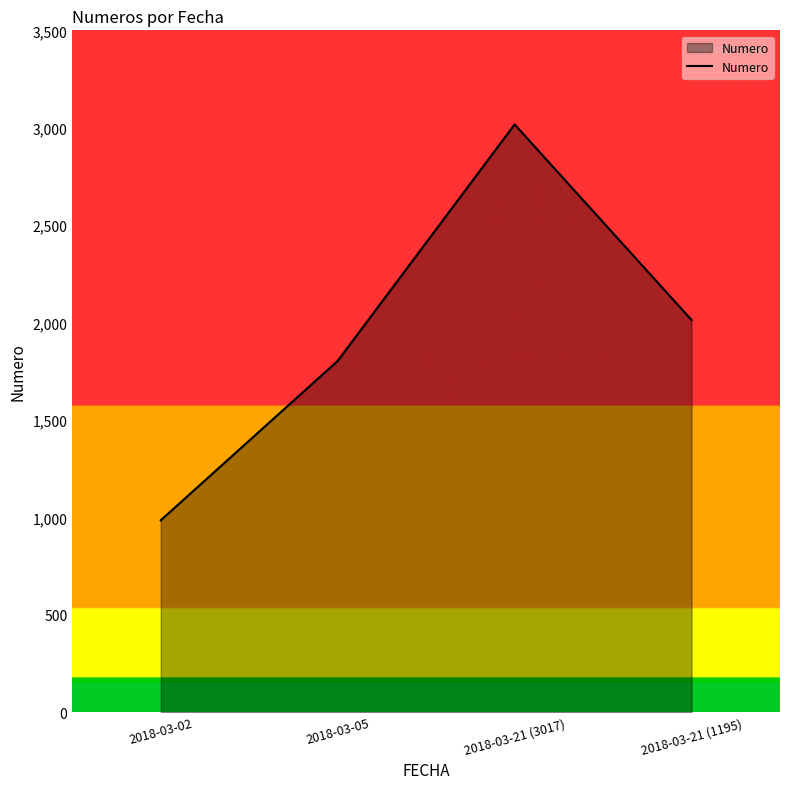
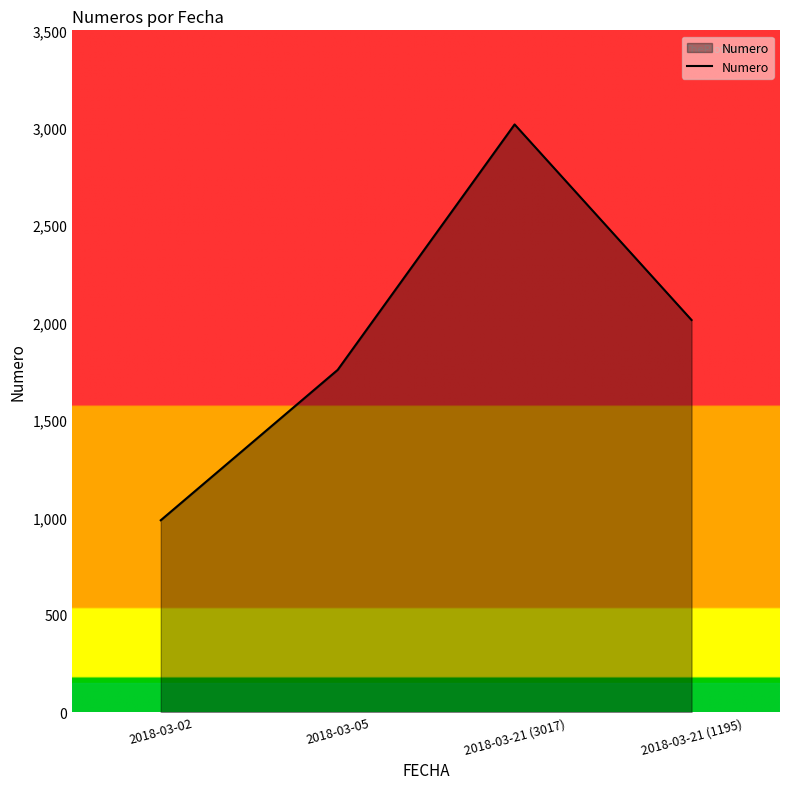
2018-03-05: 1,800 -> 1,760
